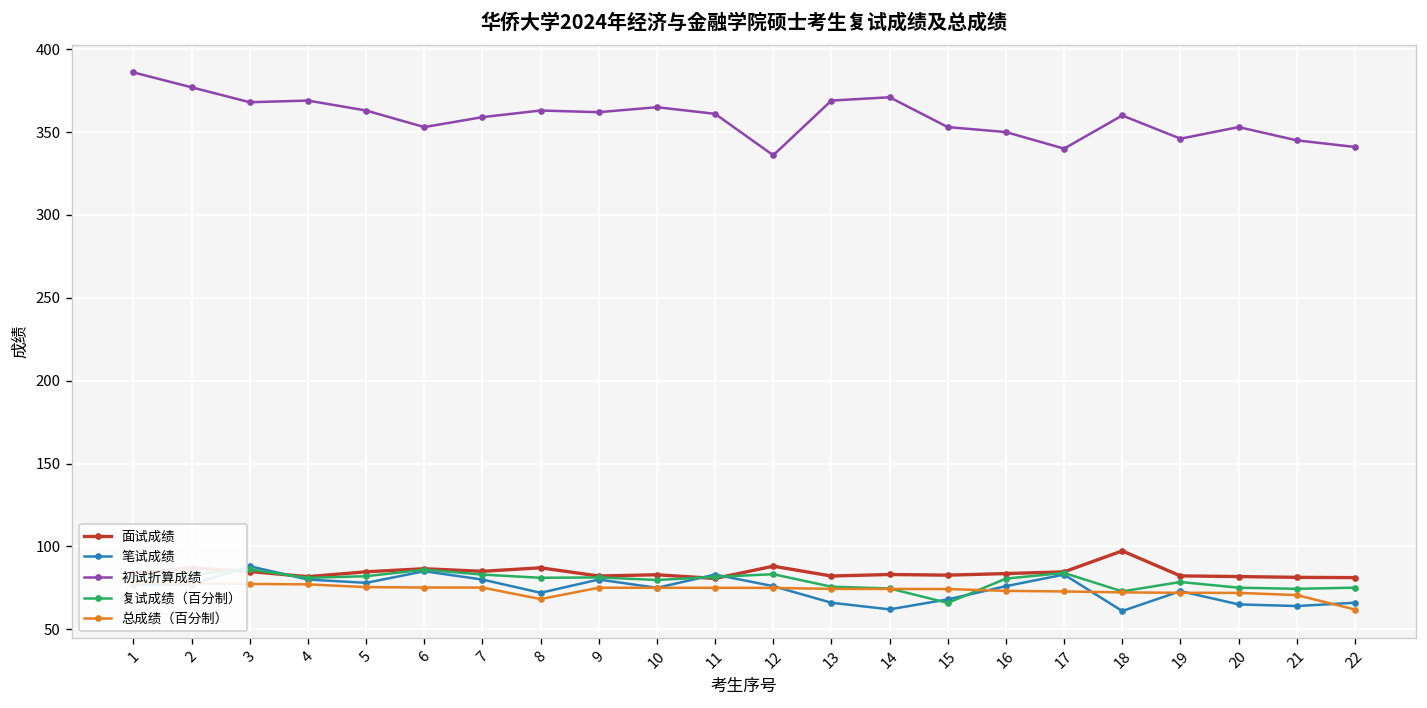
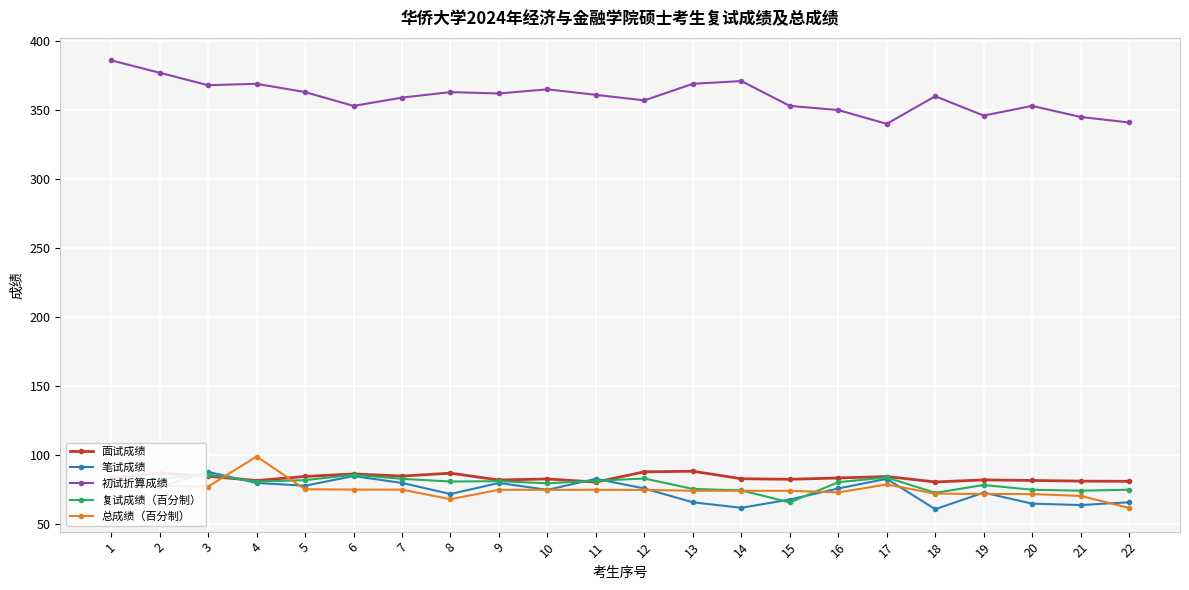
总成绩（百分制）, 4: 77 -> 99
初试折算成绩, 12: 336 -> 357
面试成绩, 13: 82 -> 88
总成绩（百分制）, 17: 73 -> 79
面试成绩, 18: 97 -> 81
